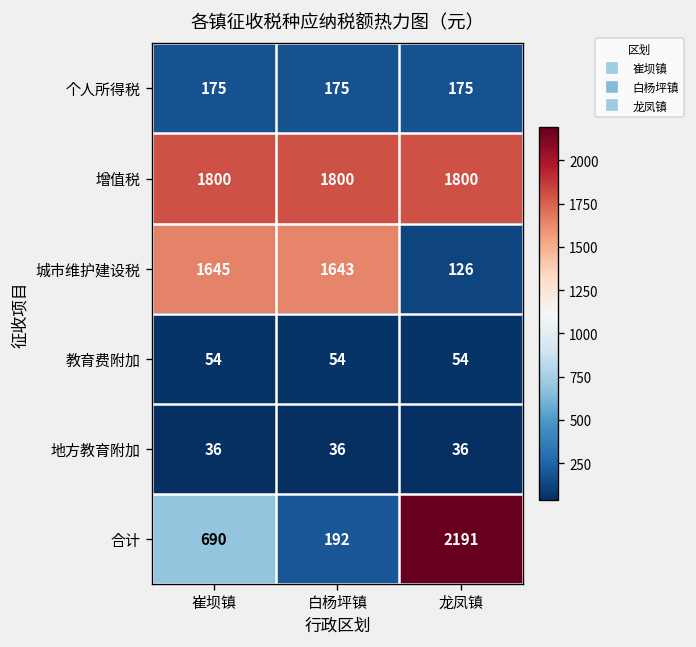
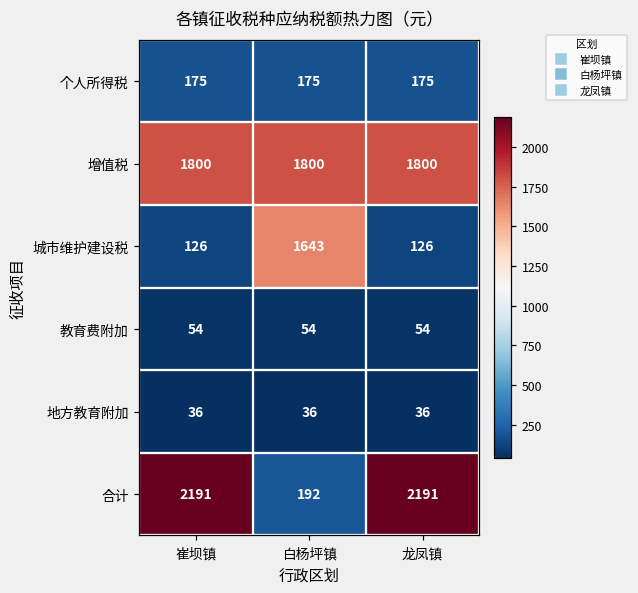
城市维护建设税, 崔坝镇: 1645 -> 126
合计, 崔坝镇: 690 -> 2191
